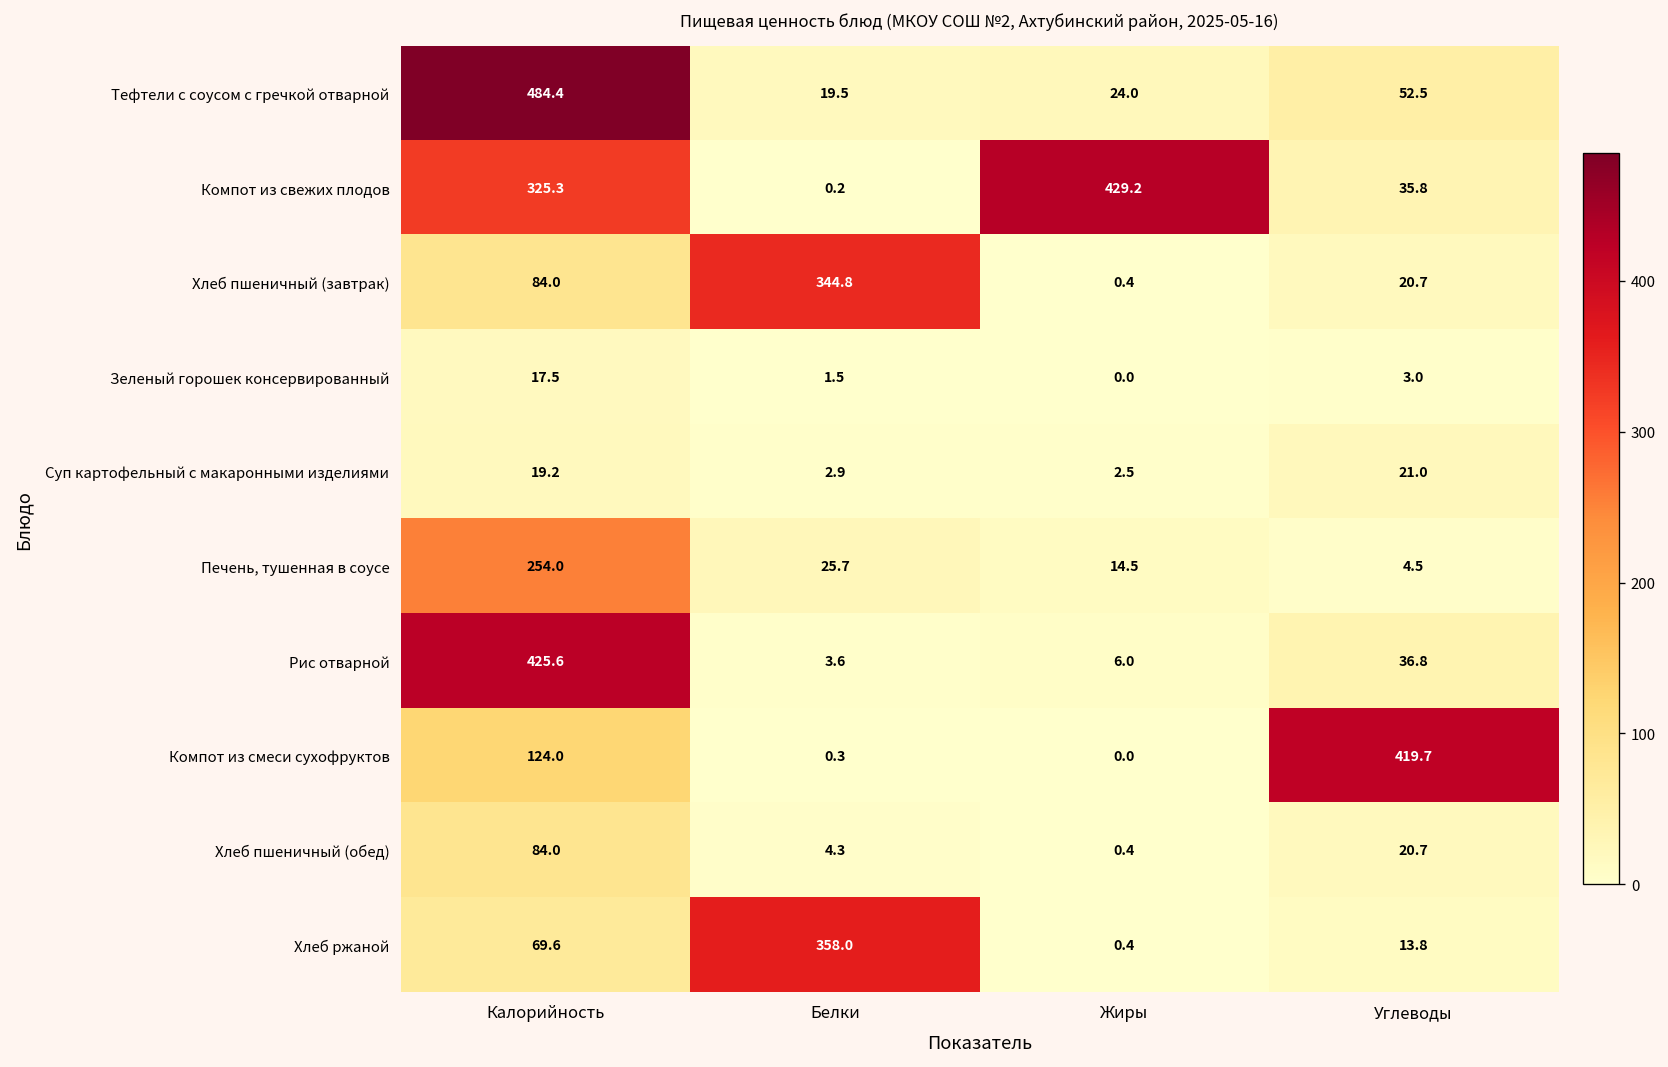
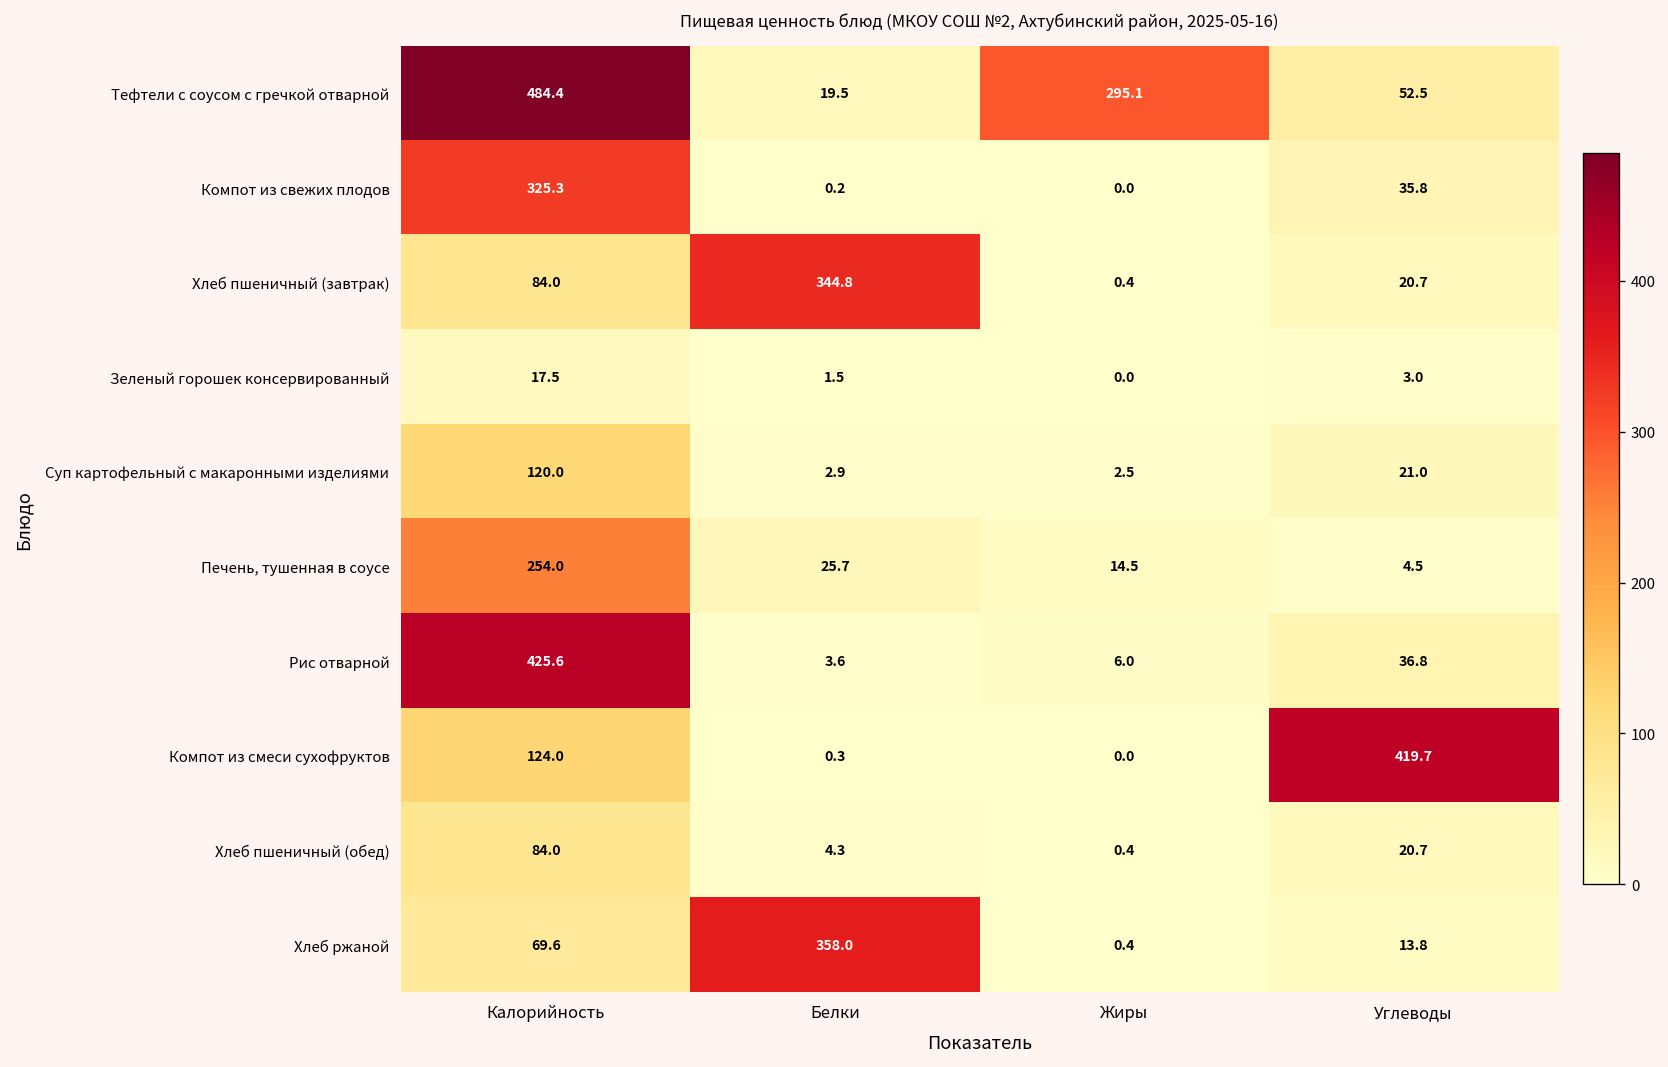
Тефтели с соусом с гречкой отварной, Жиры: 24.0 -> 295.1
Компот из свежих плодов, Жиры: 429.2 -> 0.0
Суп картофельный с макаронными изделиями, Калорийность: 19.2 -> 120.0
